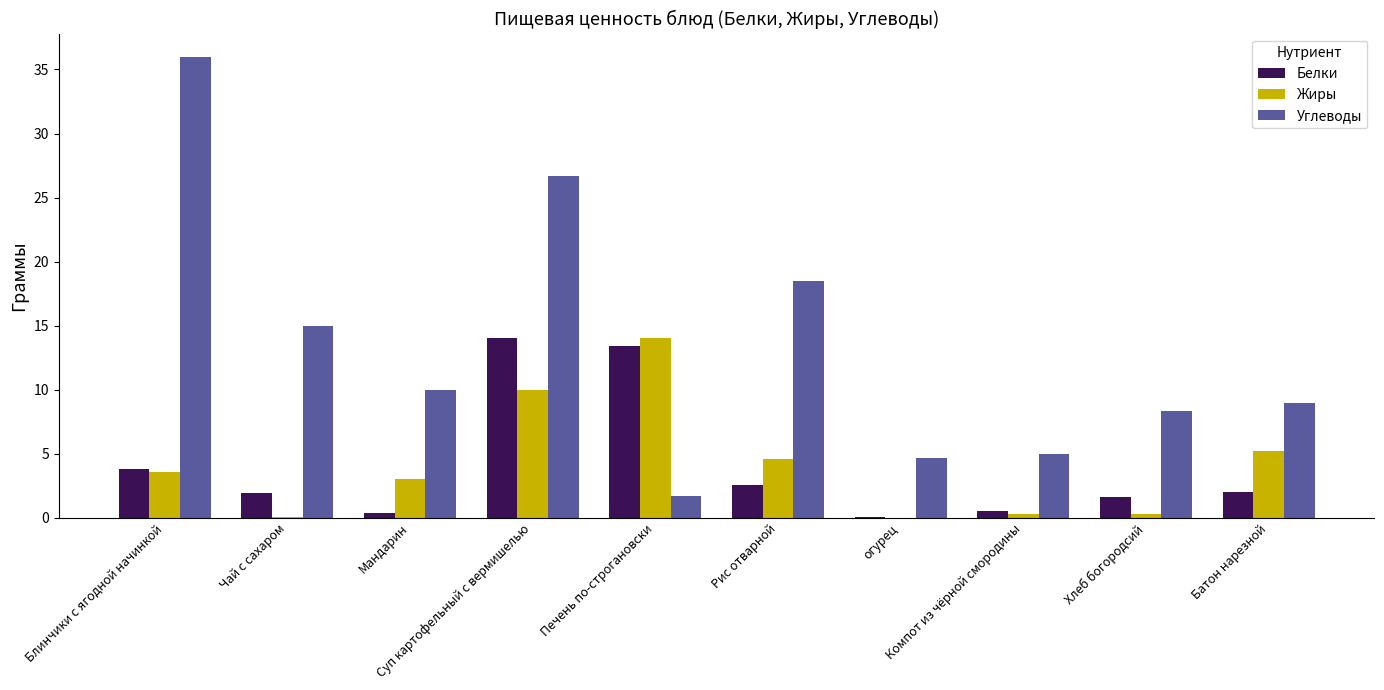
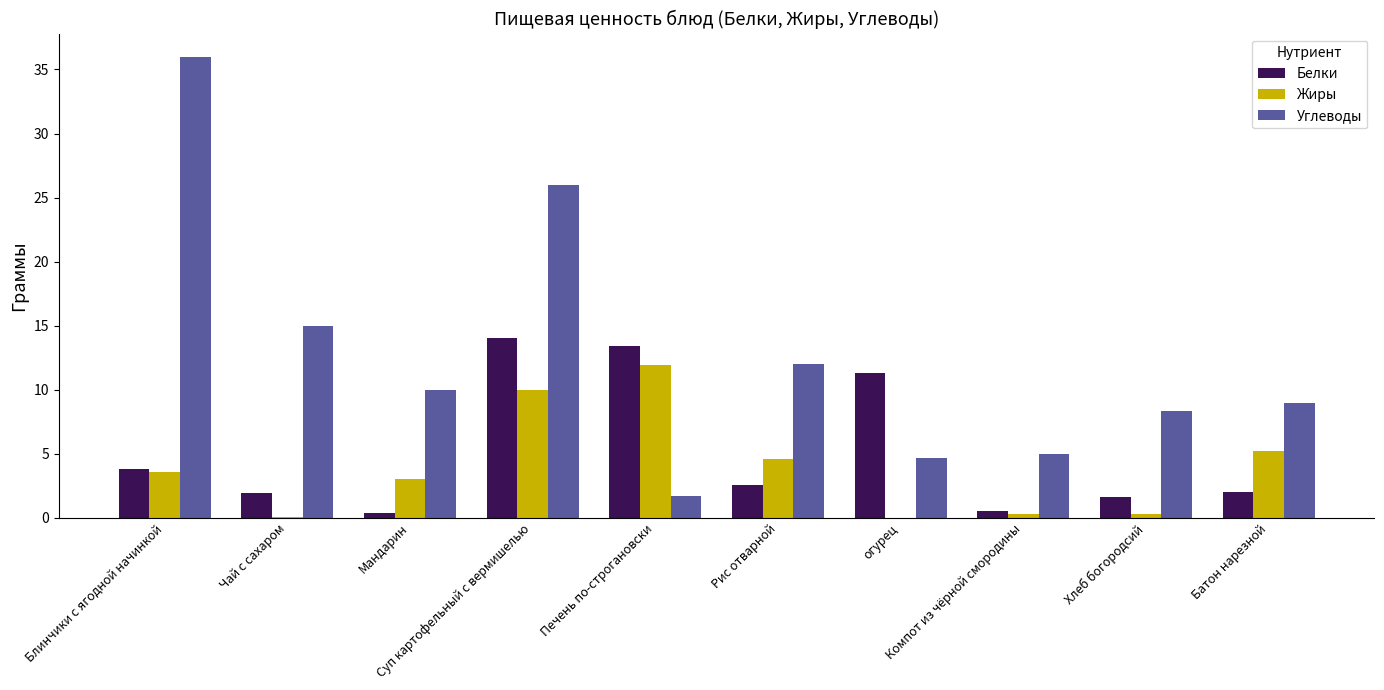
Углеводы, Суп картофельный с вермишелью: 26.7 -> 26.0
Жиры, Печень по-строгановски: 14.0 -> 11.9
Углеводы, Рис отварной: 18.5 -> 12.0
Белки, огурец: 0.1 -> 11.3
